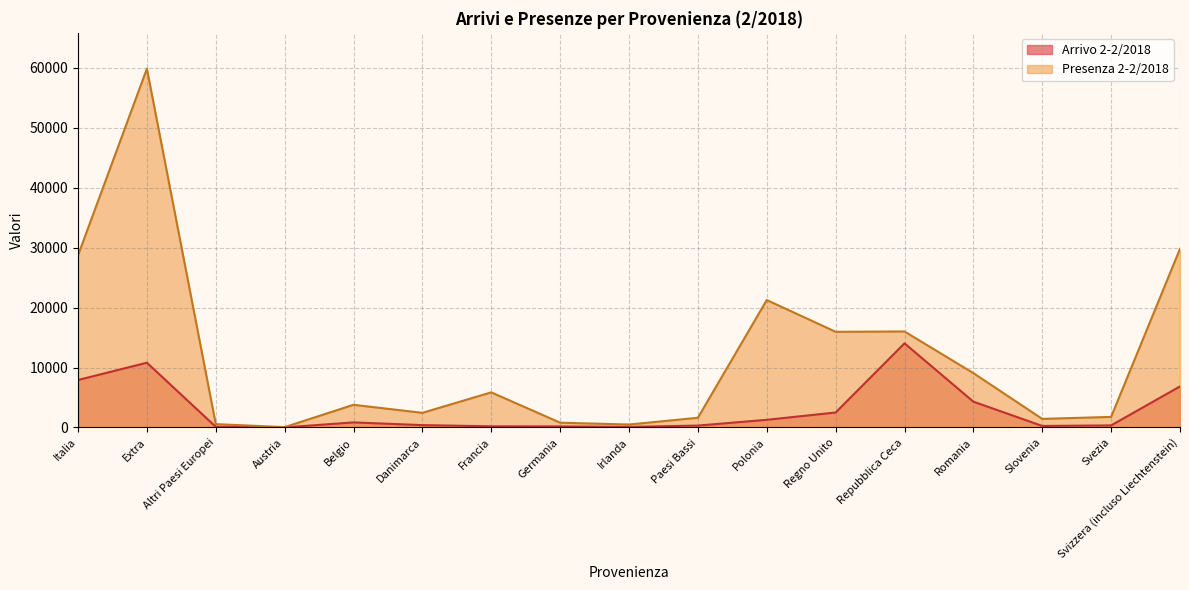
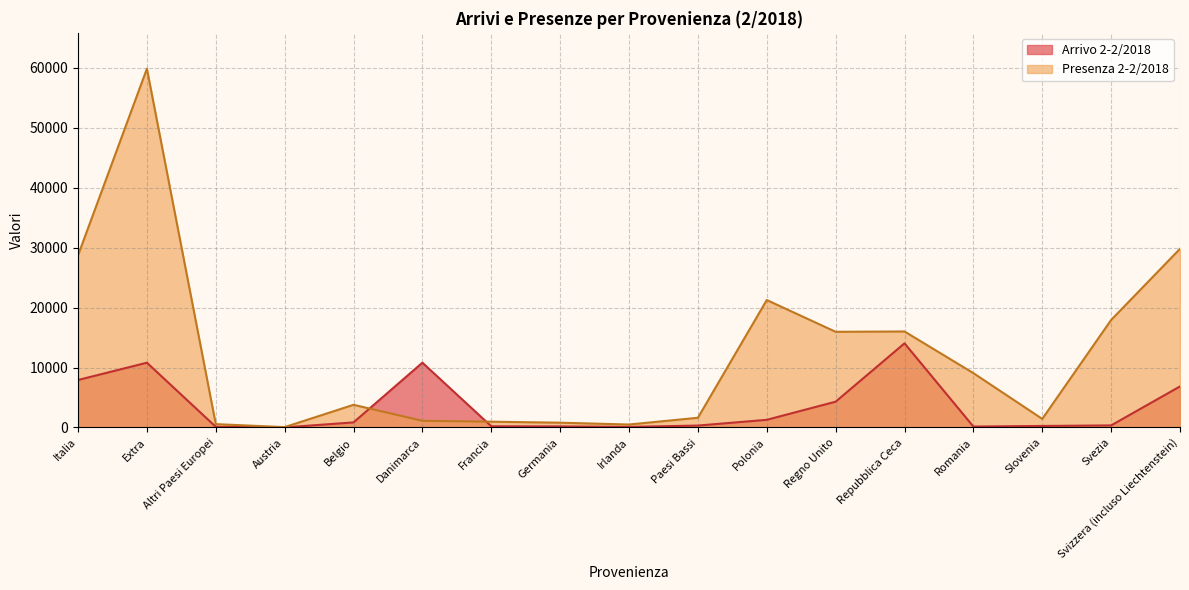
Arrivo 2-2/2018, Danimarca: 0 -> 11000
Presenza 2-2/2018, Danimarca: 2000 -> 1000
Presenza 2-2/2018, Francia: 6000 -> 1000
Arrivo 2-2/2018, Regno Unito: 2000 -> 4000
Arrivo 2-2/2018, Romania: 4000 -> 0
Presenza 2-2/2018, Svezia: 2000 -> 18000
